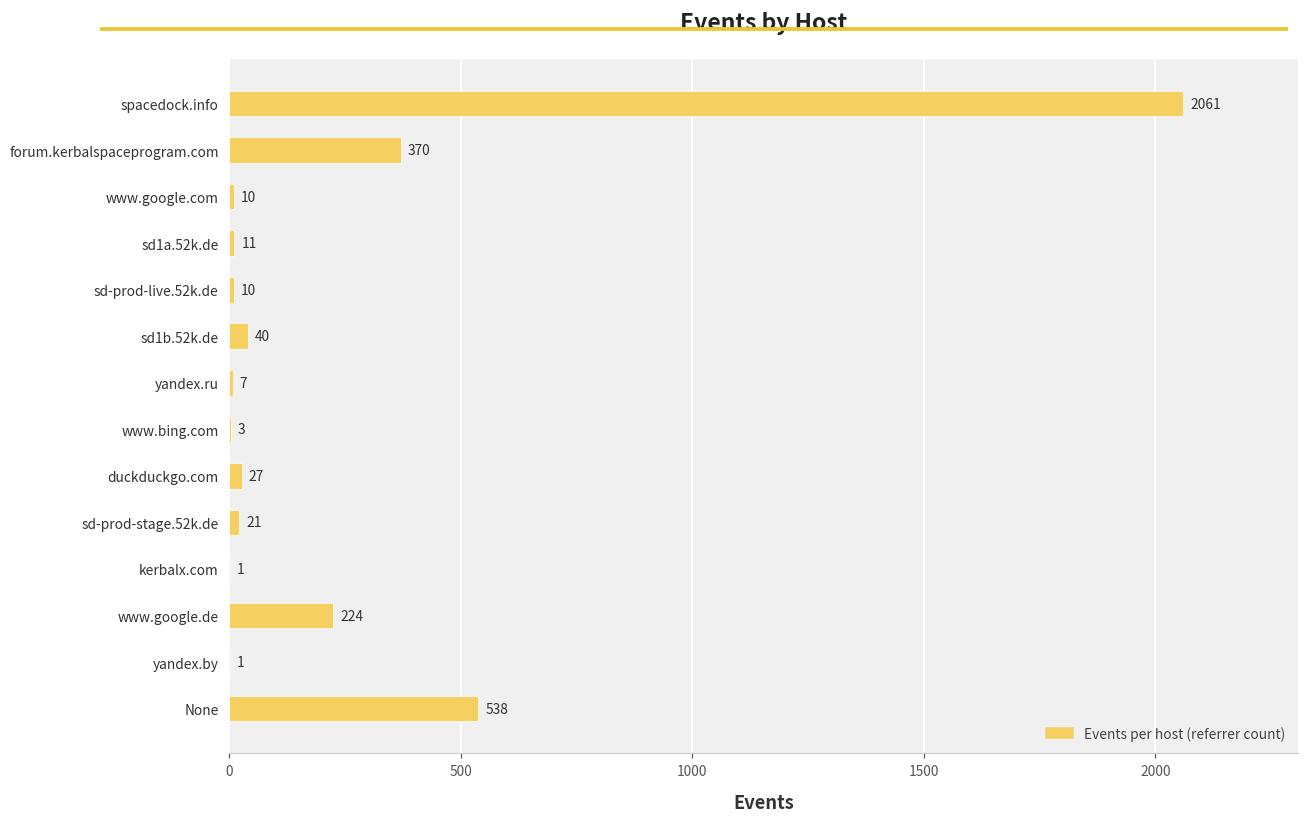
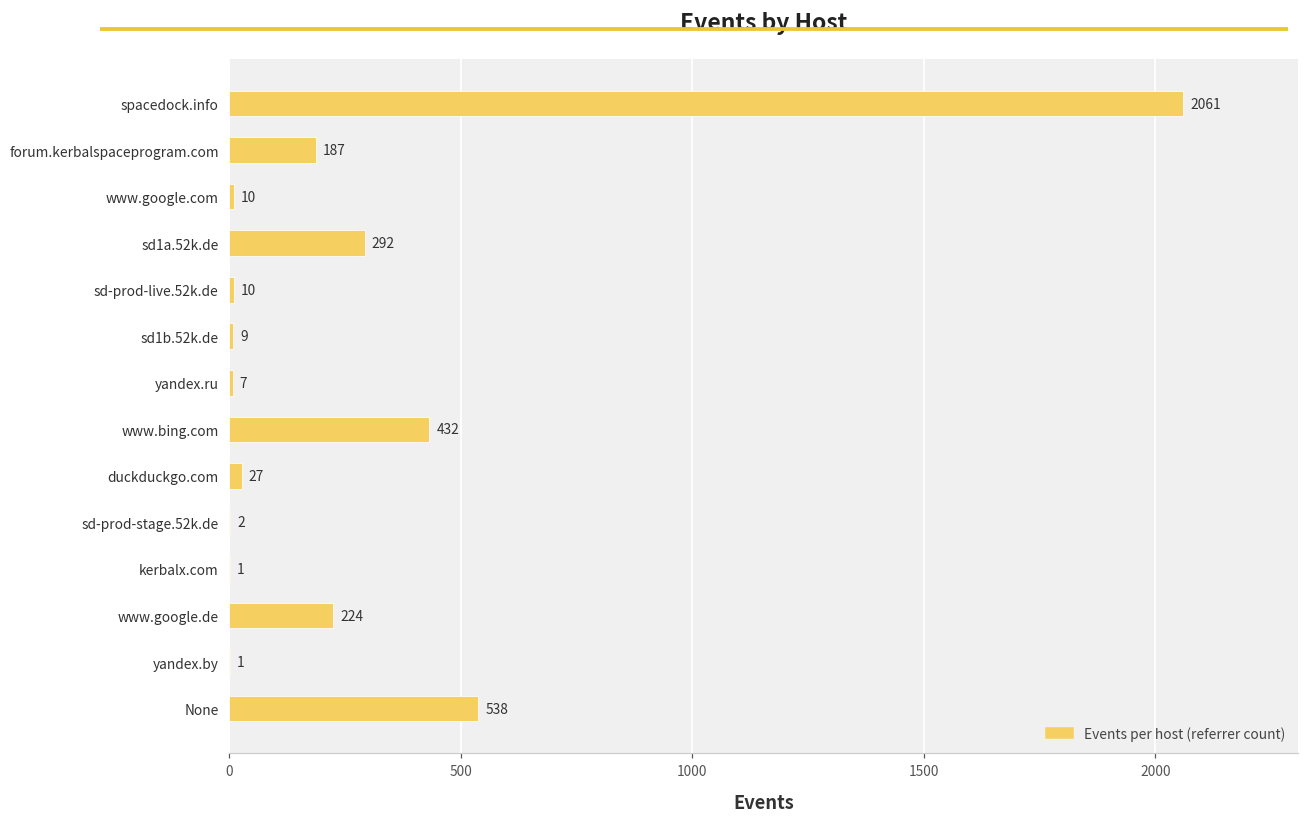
forum.kerbalspaceprogram.com: 370 -> 187
sd1a.52k.de: 11 -> 292
sd1b.52k.de: 40 -> 9
www.bing.com: 3 -> 432
sd-prod-stage.52k.de: 21 -> 2
